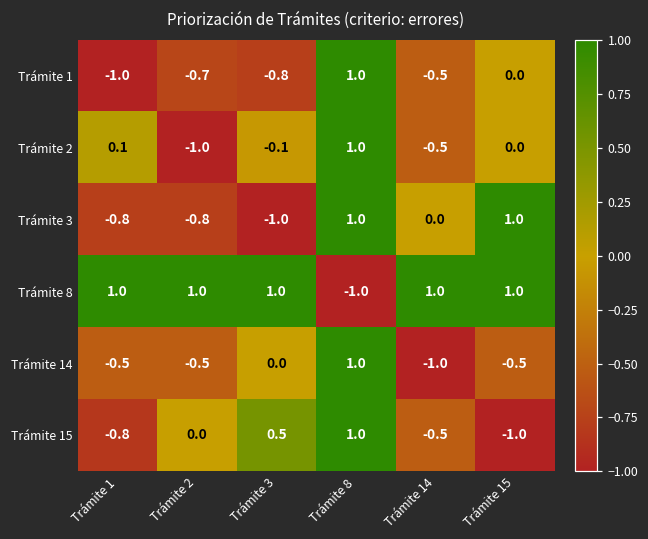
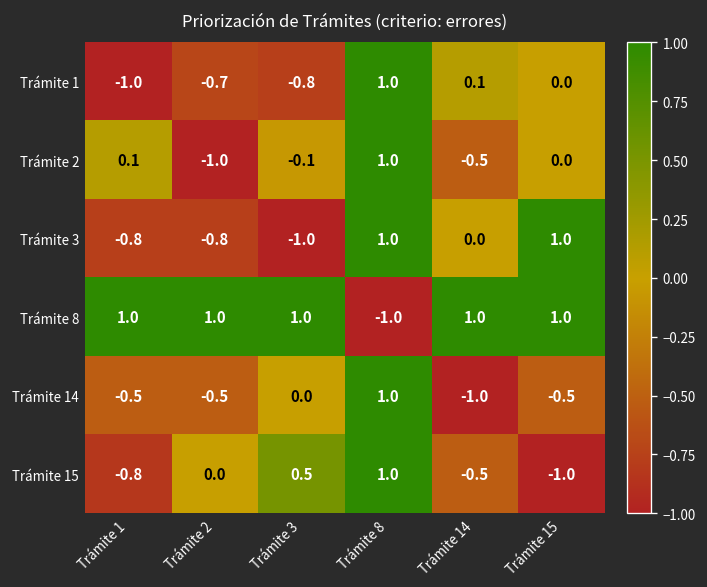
Trámite 1, Trámite 14: -0.5 -> 0.1
